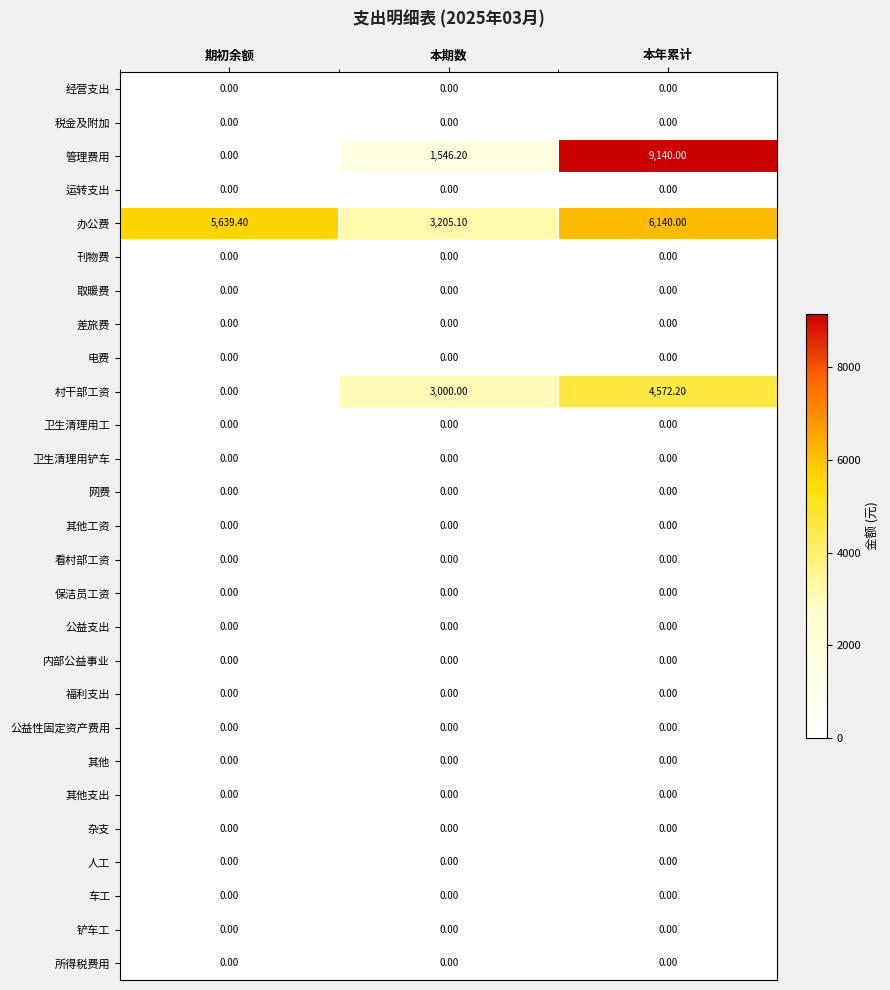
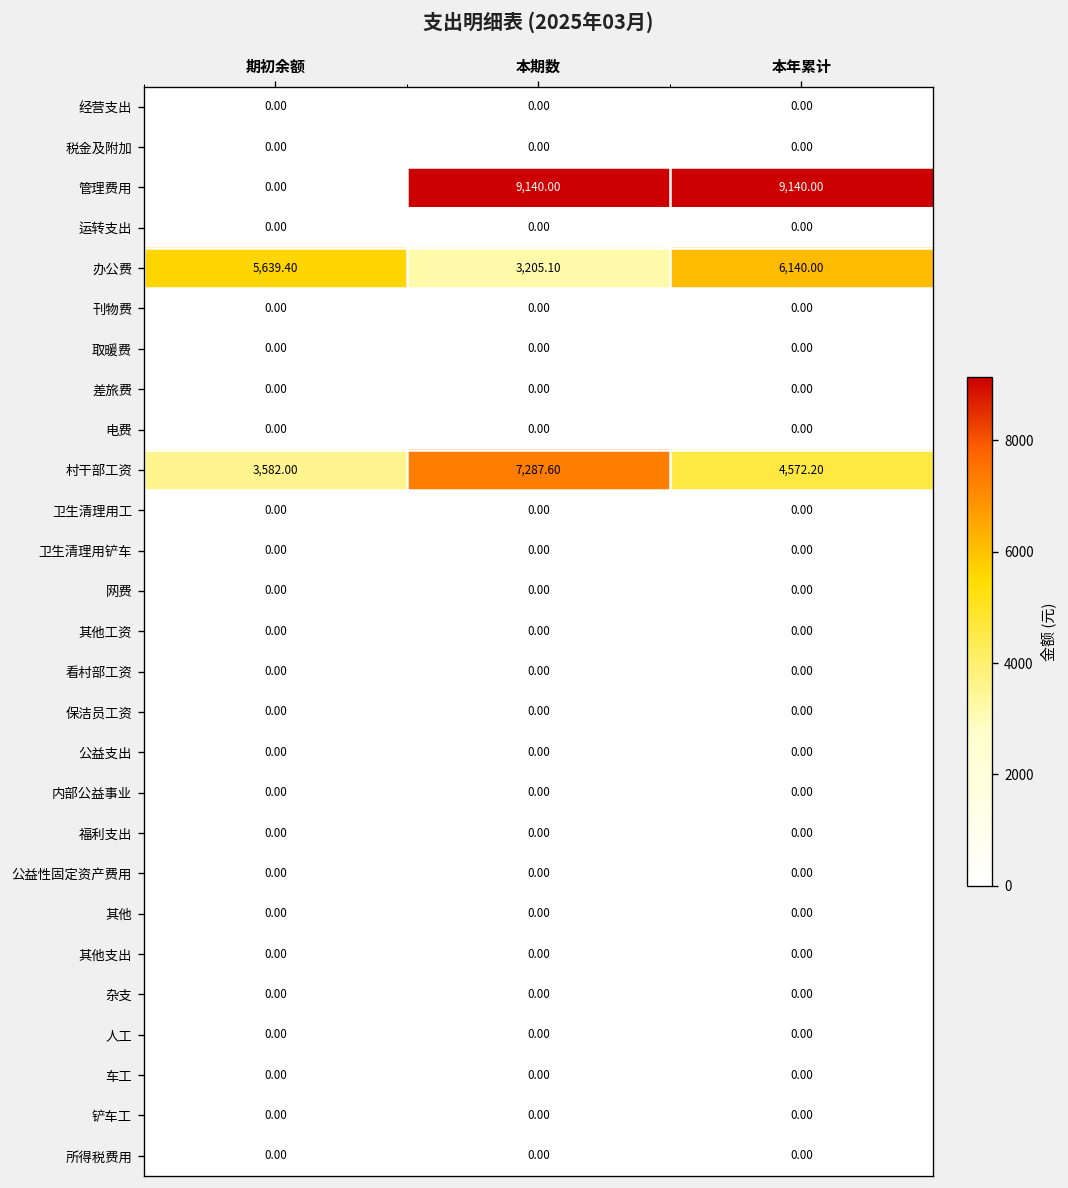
管理费用, 本期数: 1,546.20 -> 9,140.00
村干部工资, 期初余额: 0.00 -> 3,582.00
村干部工资, 本期数: 3,000.00 -> 7,287.60
